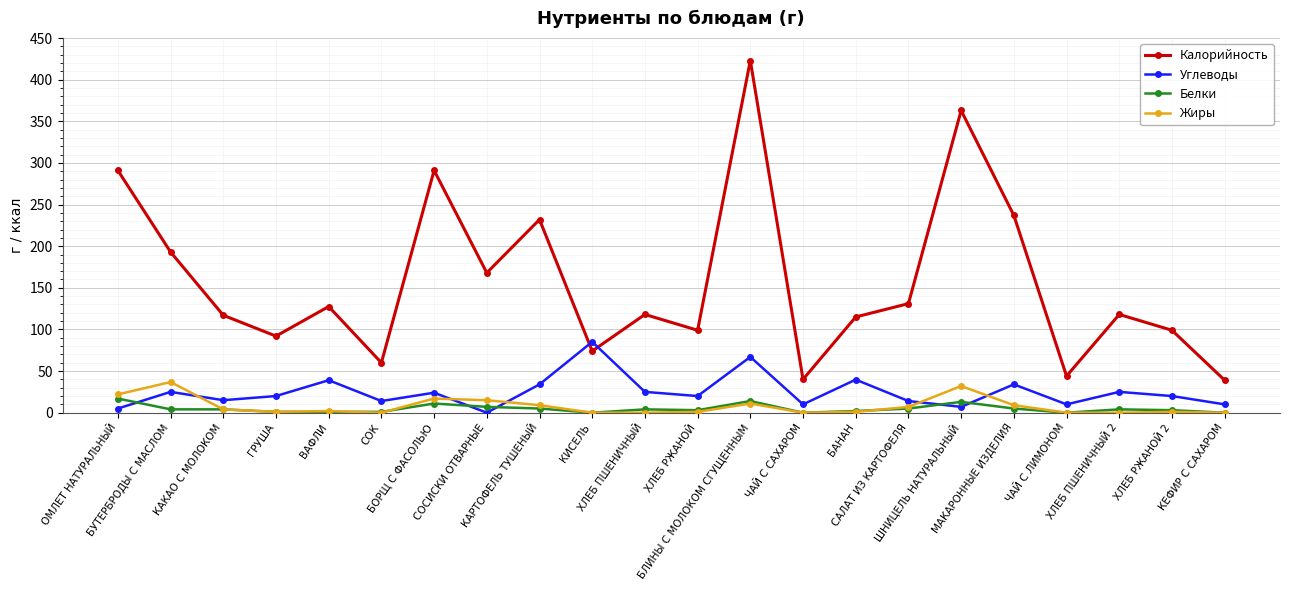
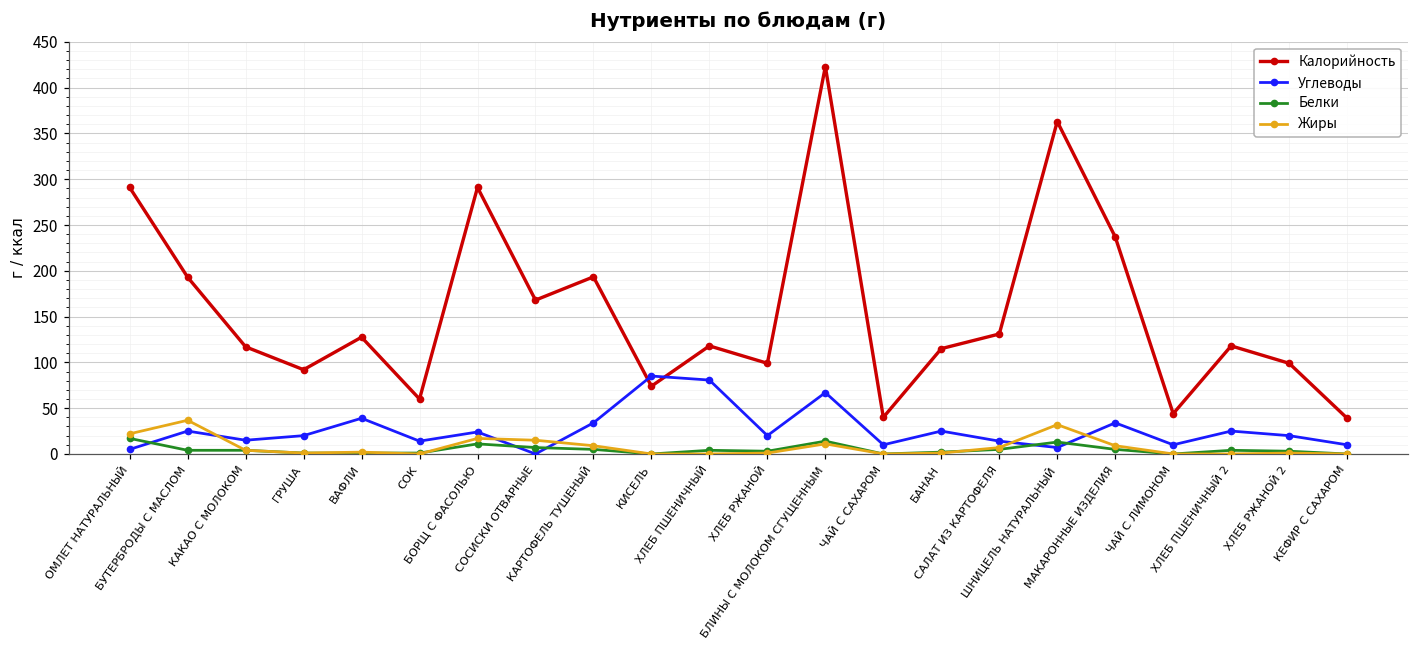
Калорийность, КАРТОФЕЛЬ ТУШЕНЫЙ: 230 -> 190
Углеводы, ХЛЕБ ПШЕНИЧНЫЙ: 30 -> 80
Углеводы, БАНАН: 40 -> 30
